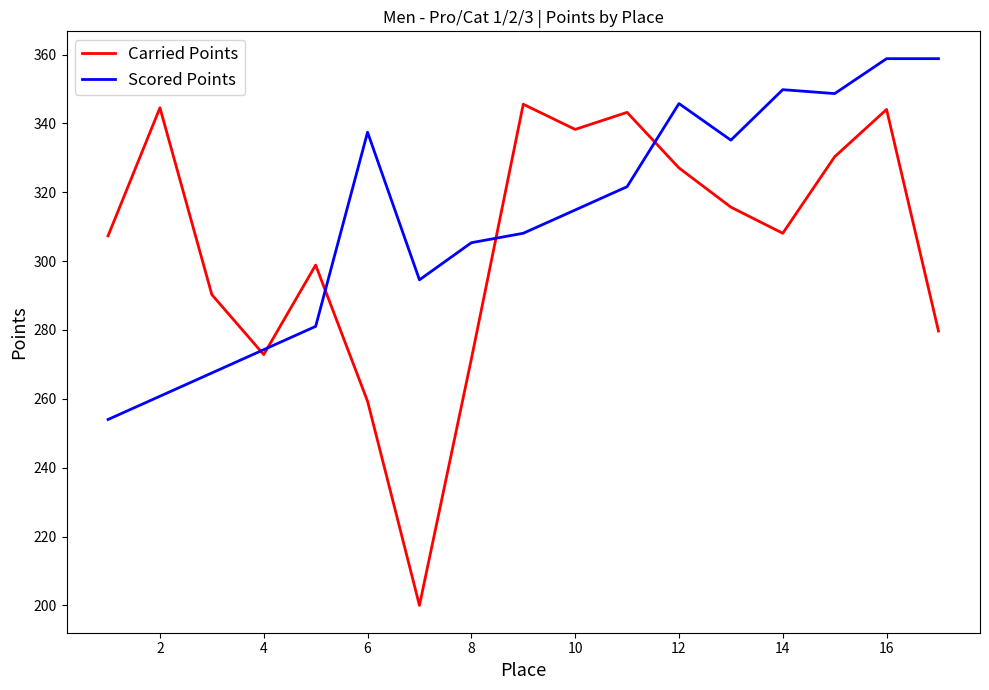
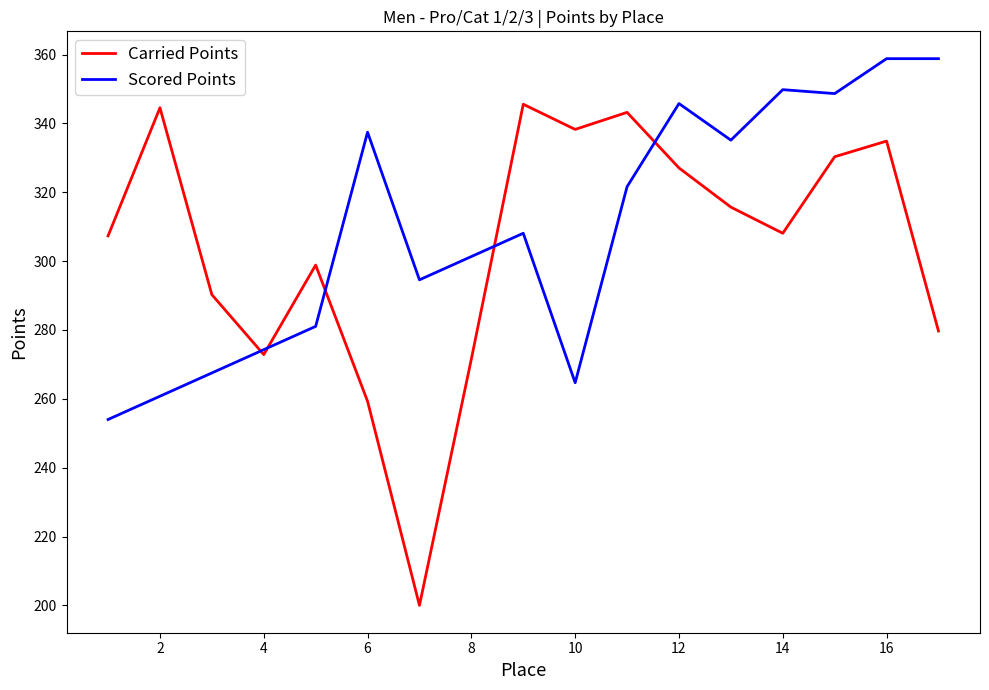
Scored Points, 8: 305 -> 301
Scored Points, 10: 315 -> 265
Carried Points, 16: 344 -> 335
